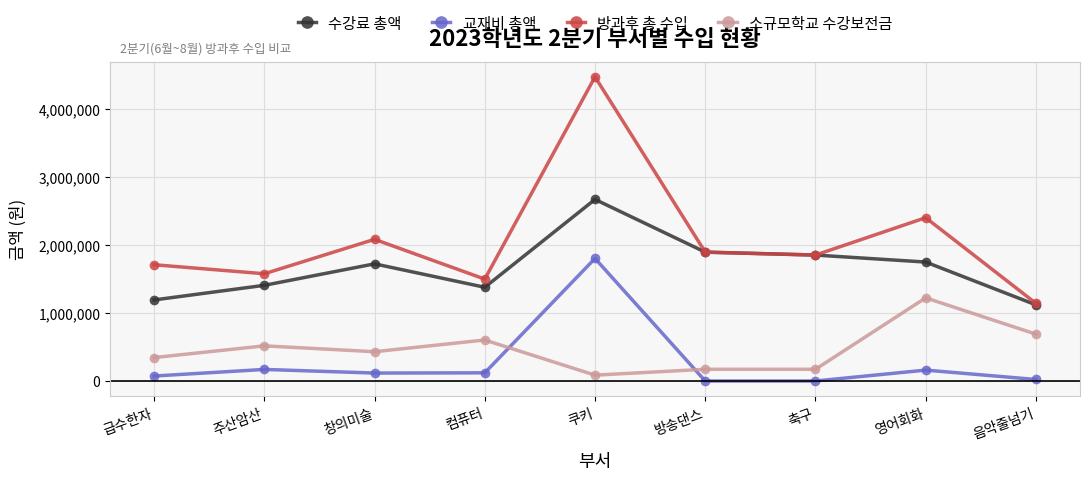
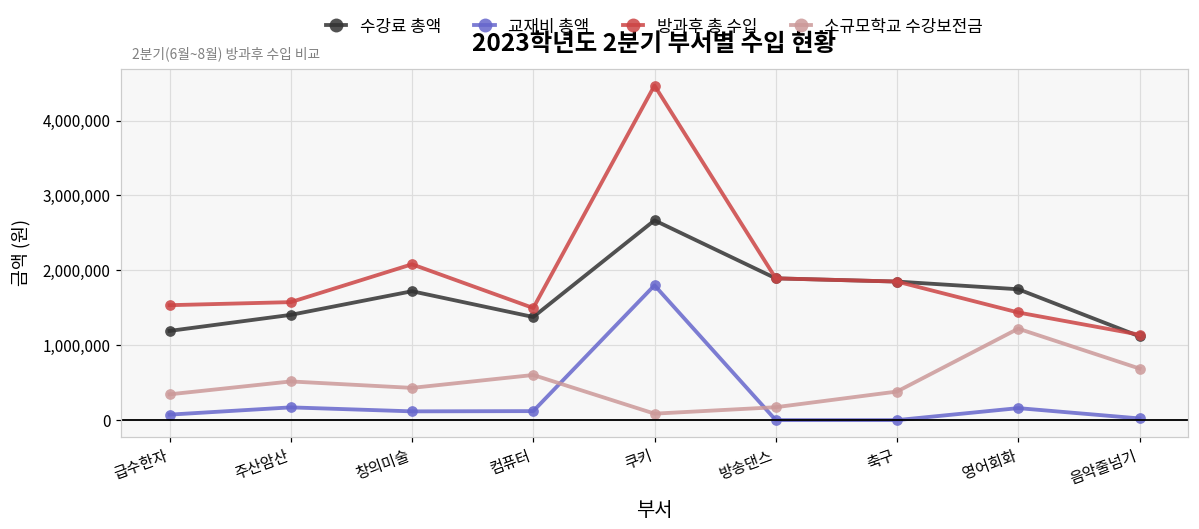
방과후 총 수입, 급수한자: 1,700,000 -> 1,500,000
소규모학교 수강보전금, 축구: 200,000 -> 400,000
방과후 총 수입, 영어회화: 2,400,000 -> 1,400,000
